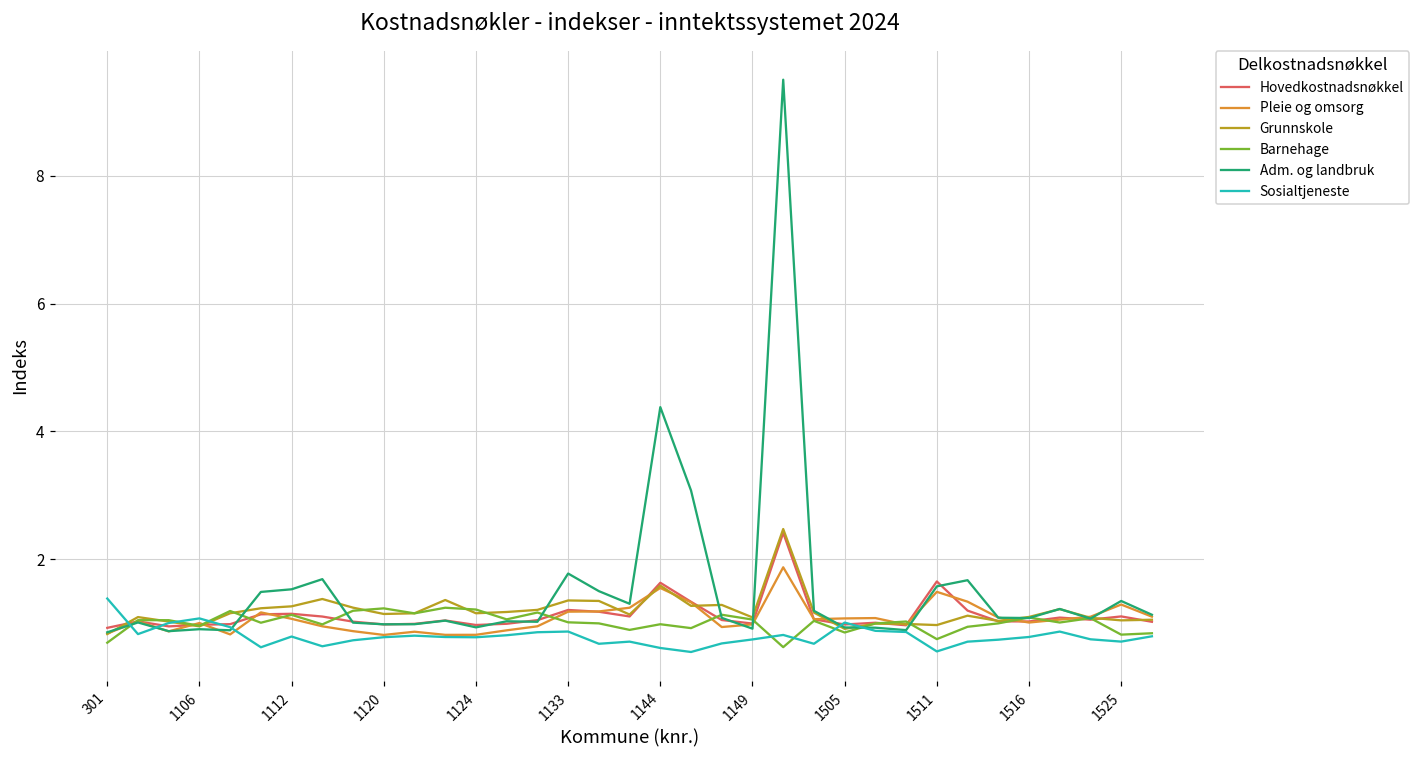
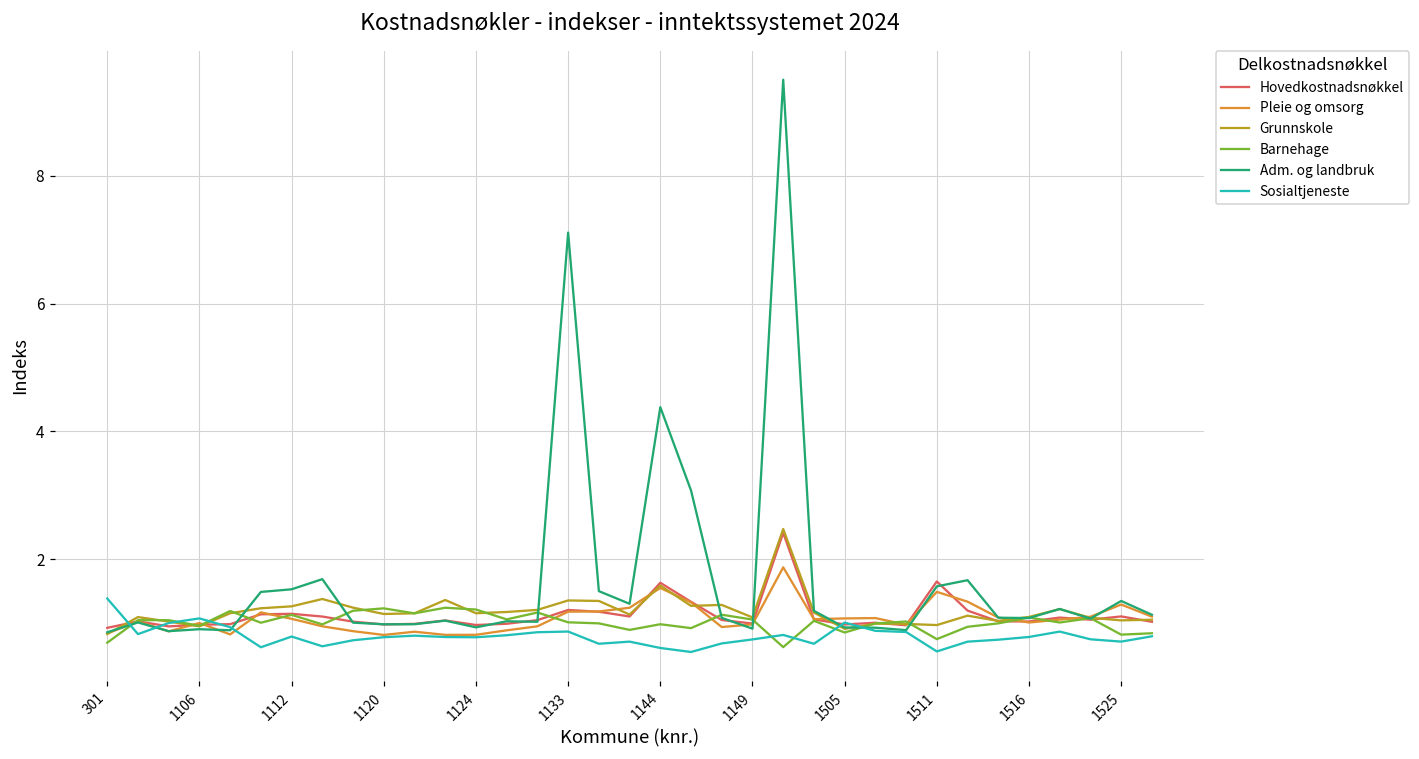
Adm. og landbruk, 1133: 1.8 -> 7.1
